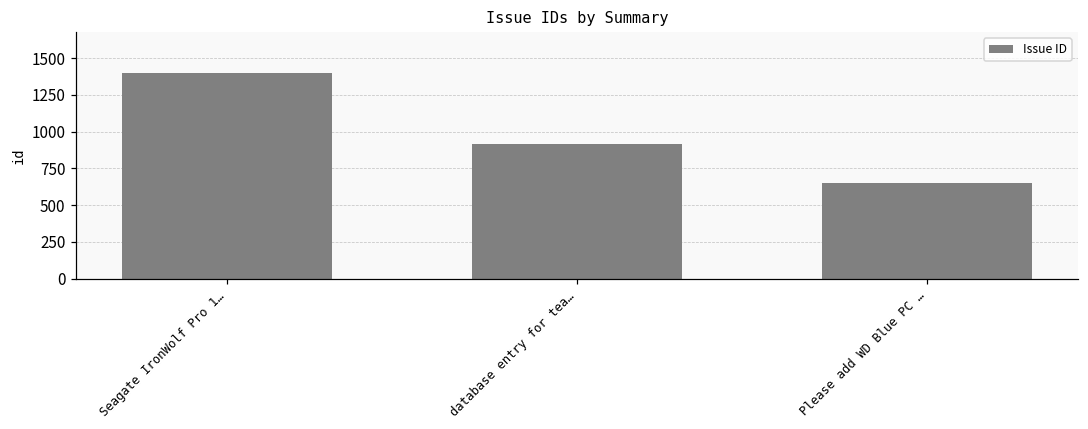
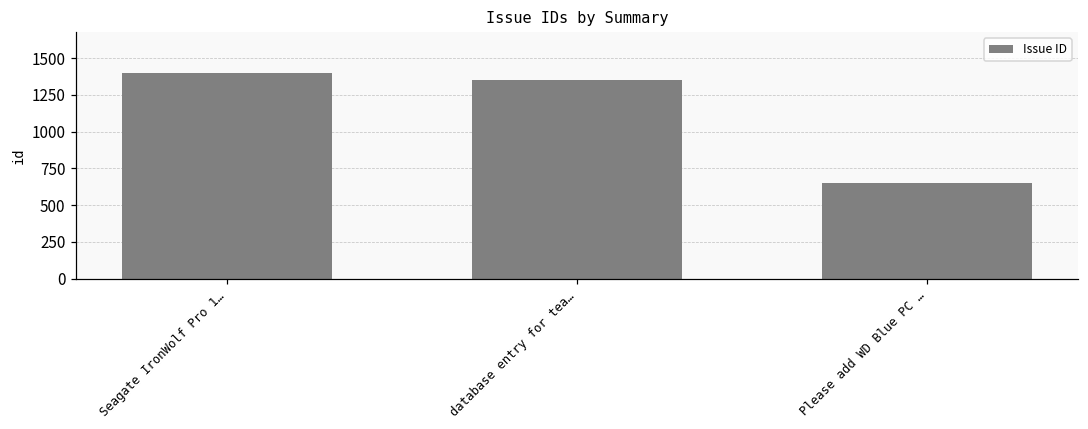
database entry for tea…: 920 -> 1350
